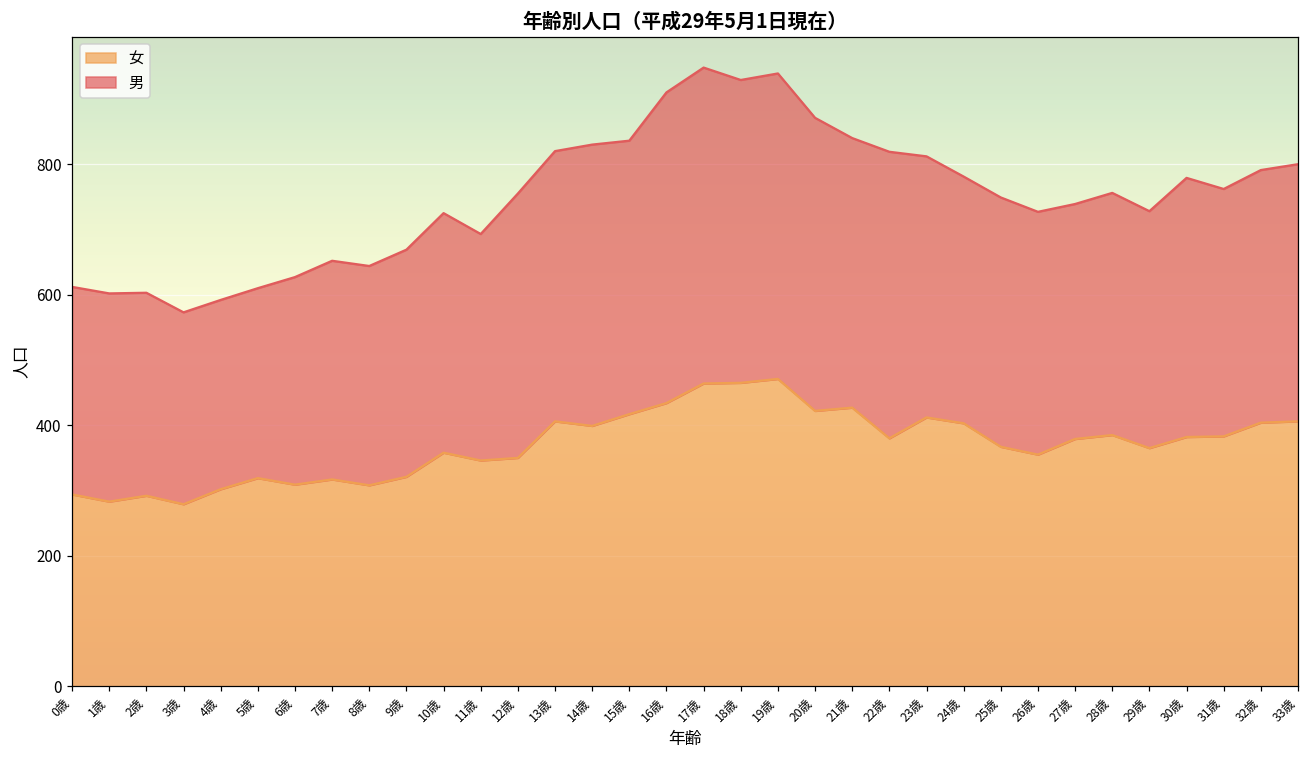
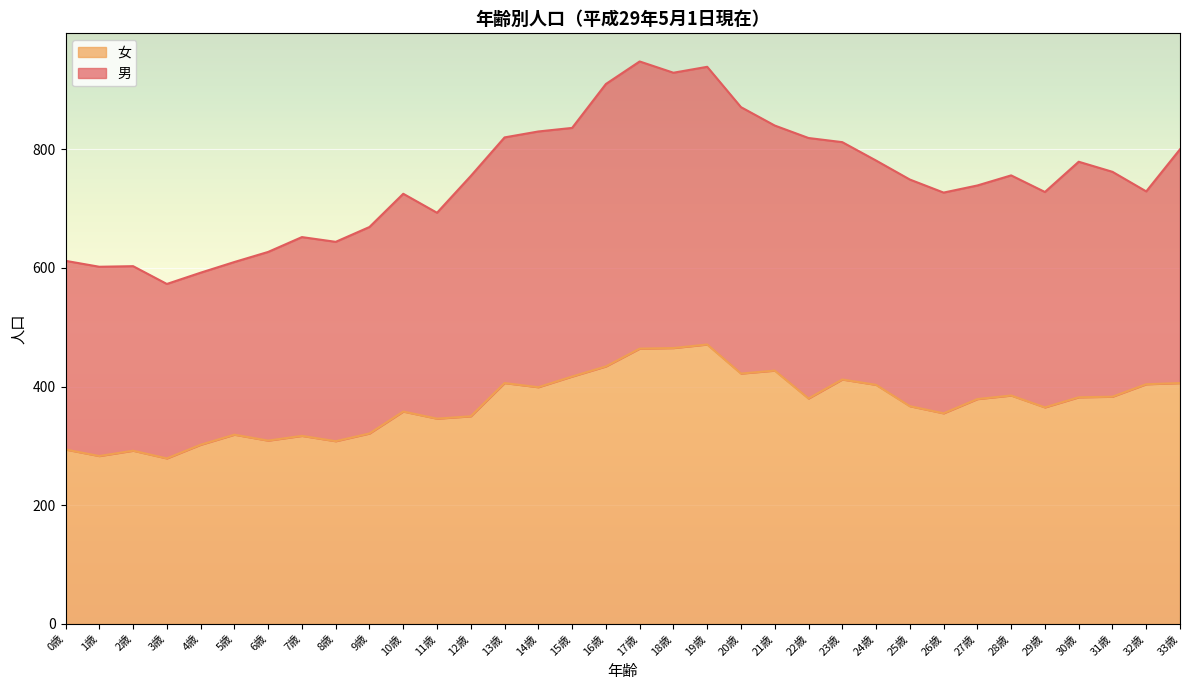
男, 32歳: 390 -> 330
